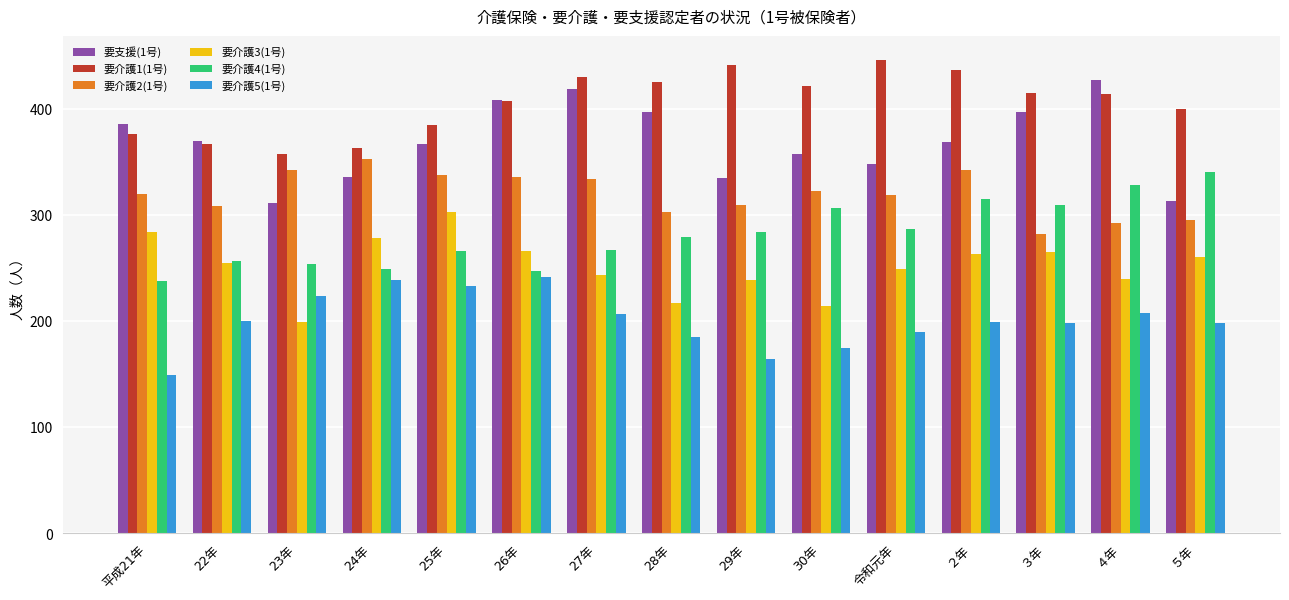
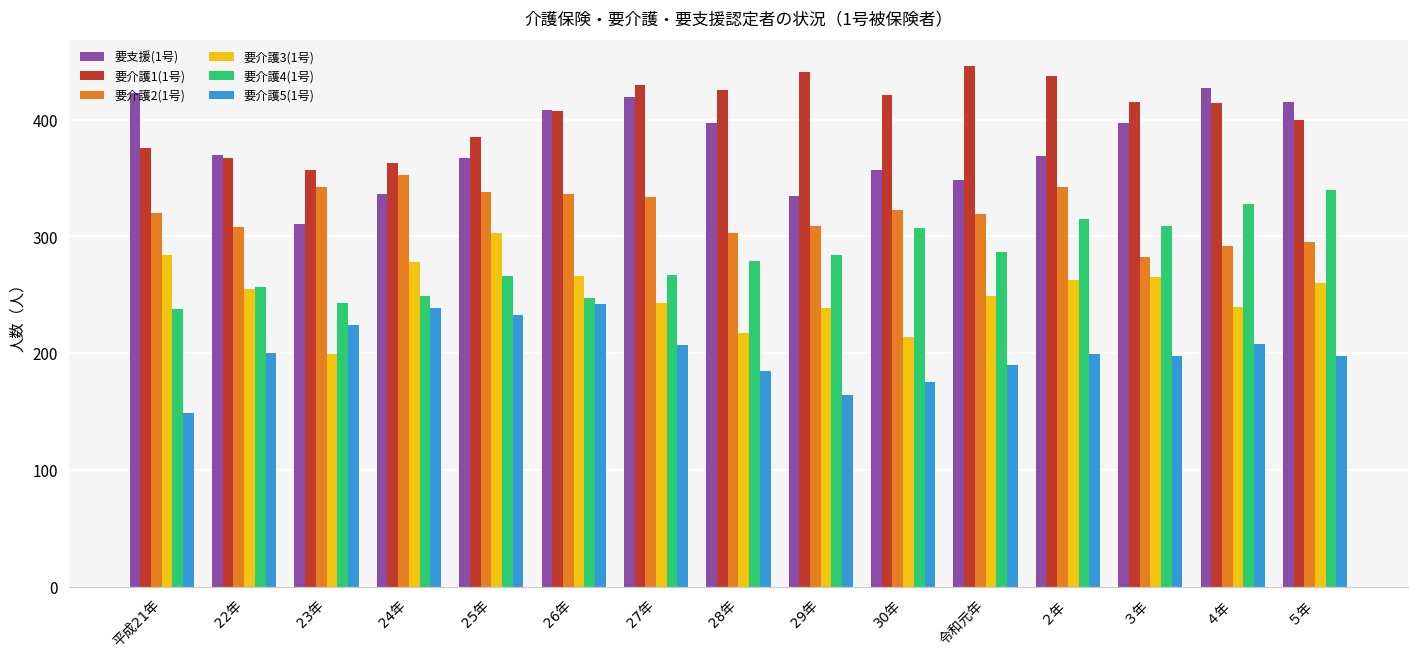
要支援(1号), 平成21年: 386 -> 423
要介護4(1号), 23年: 254 -> 243
要支援(1号), ５年: 313 -> 415
